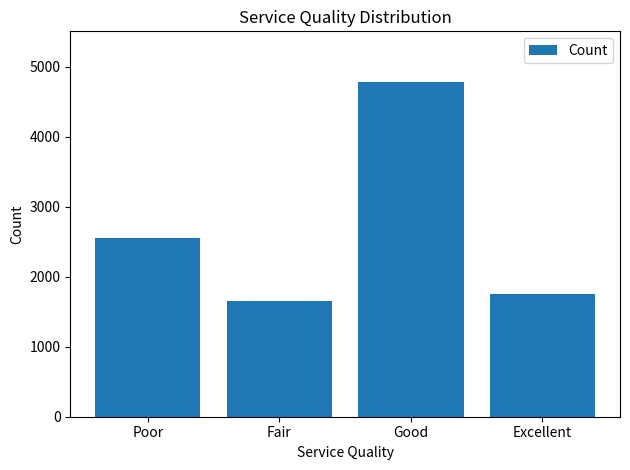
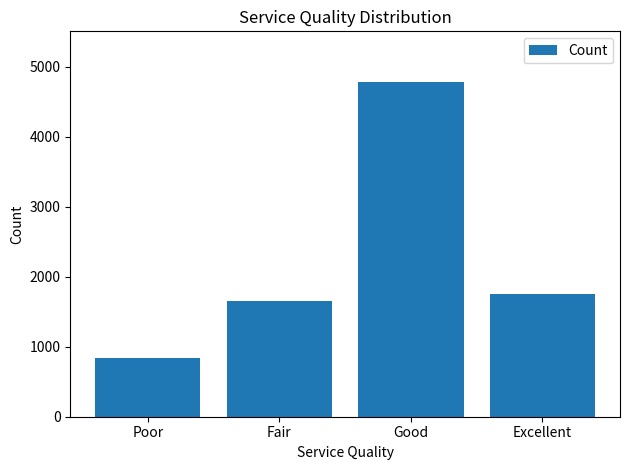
Poor: 2600 -> 800
